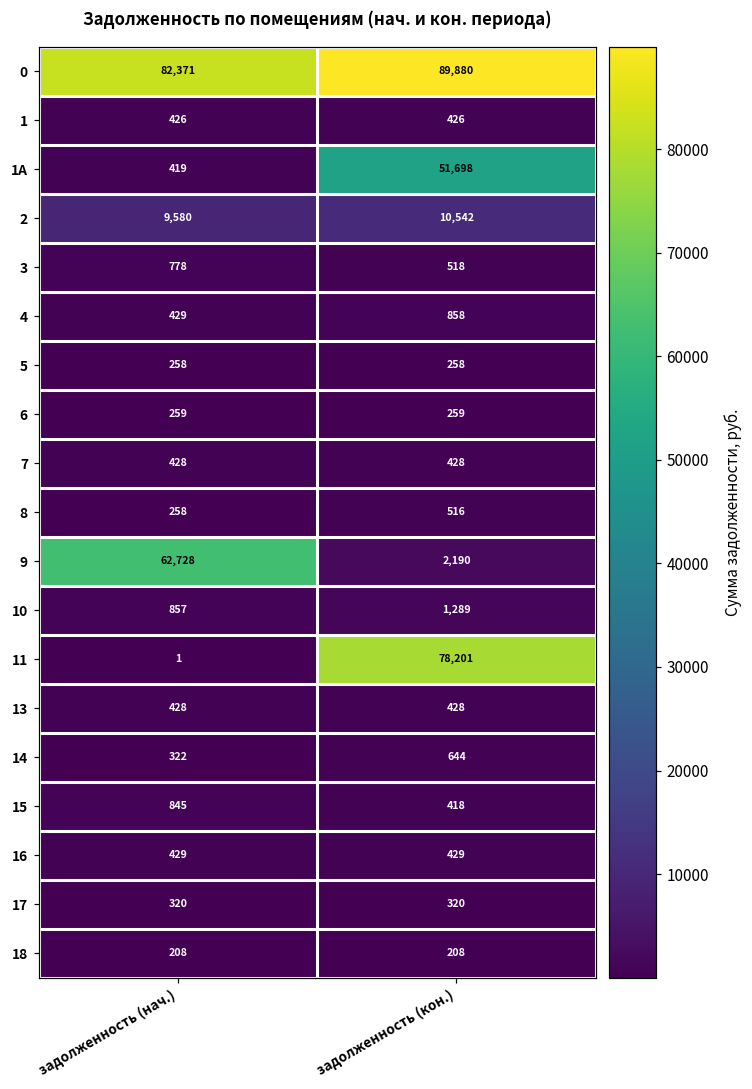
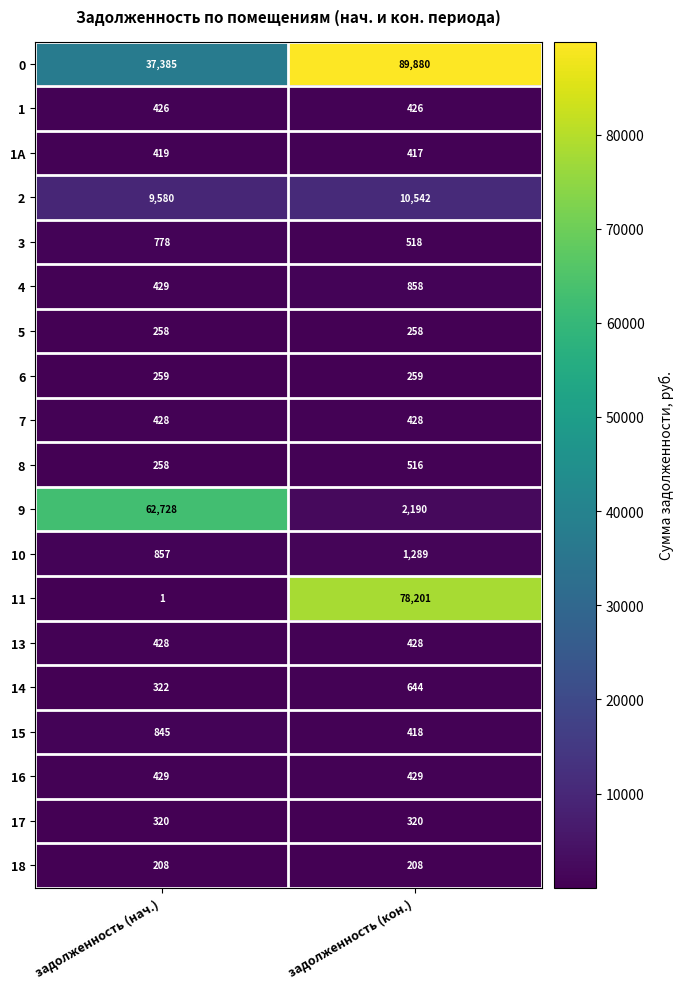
0, задолженность (нач.): 82,371 -> 37,385
1А, задолженность (кон.): 51,698 -> 417
